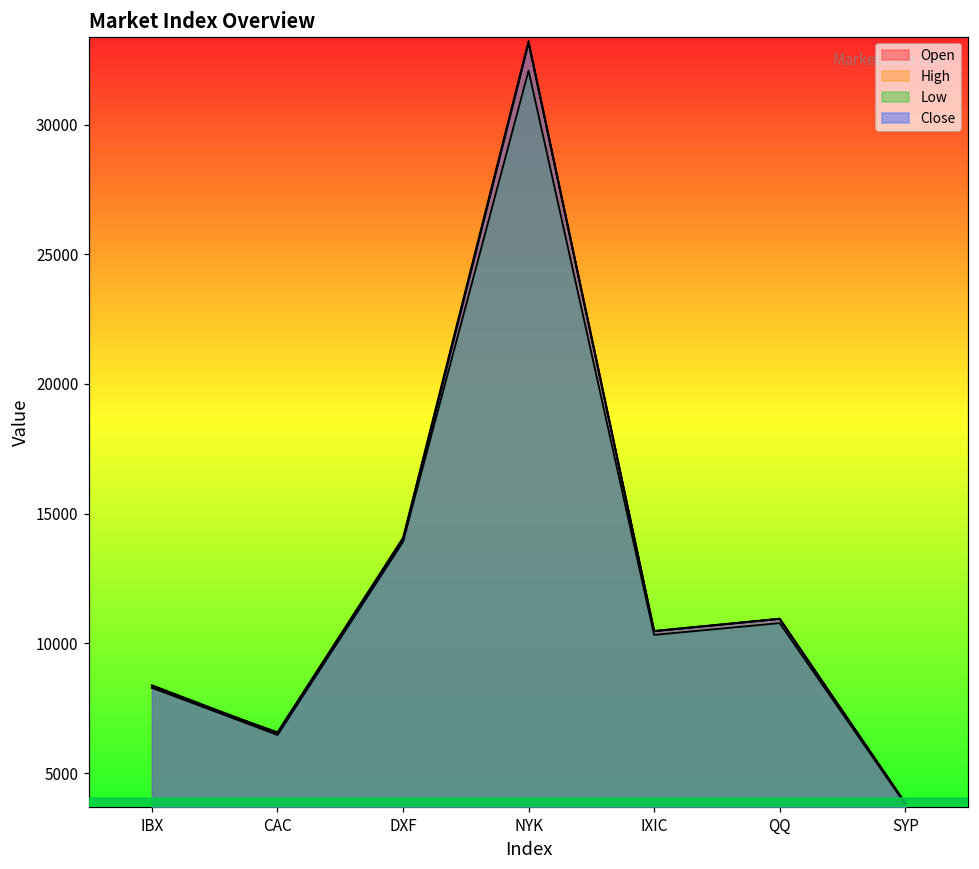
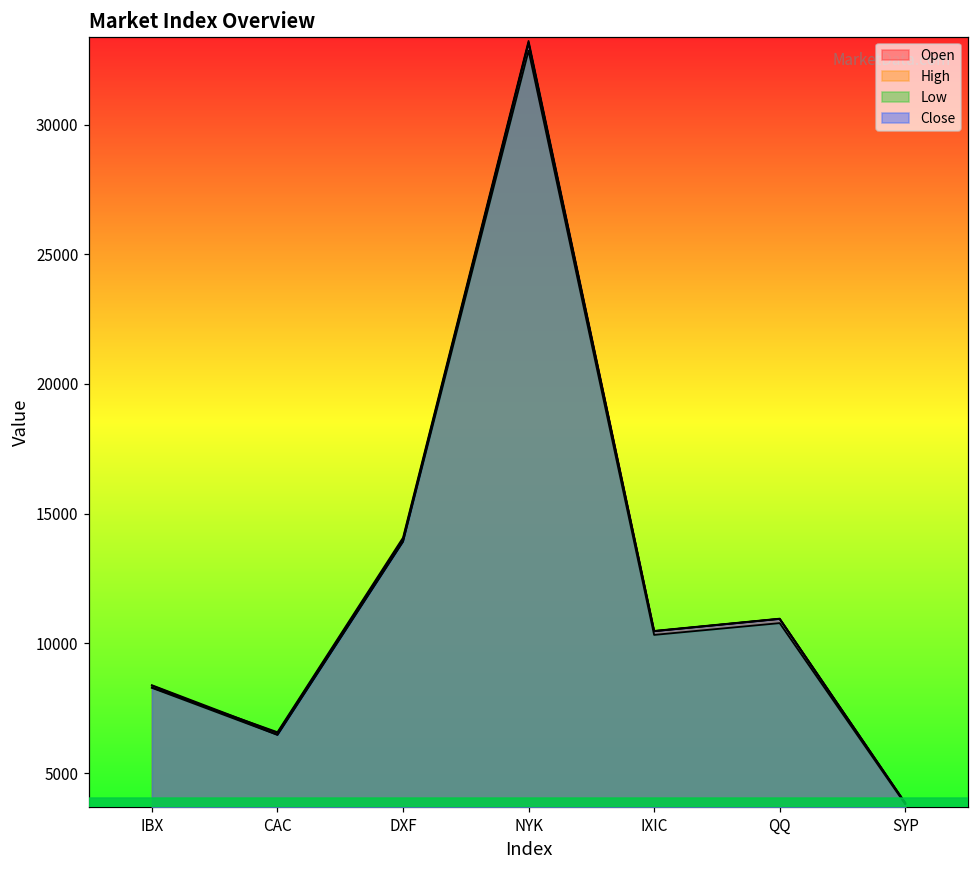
Low, NYK: 32100 -> 32800
